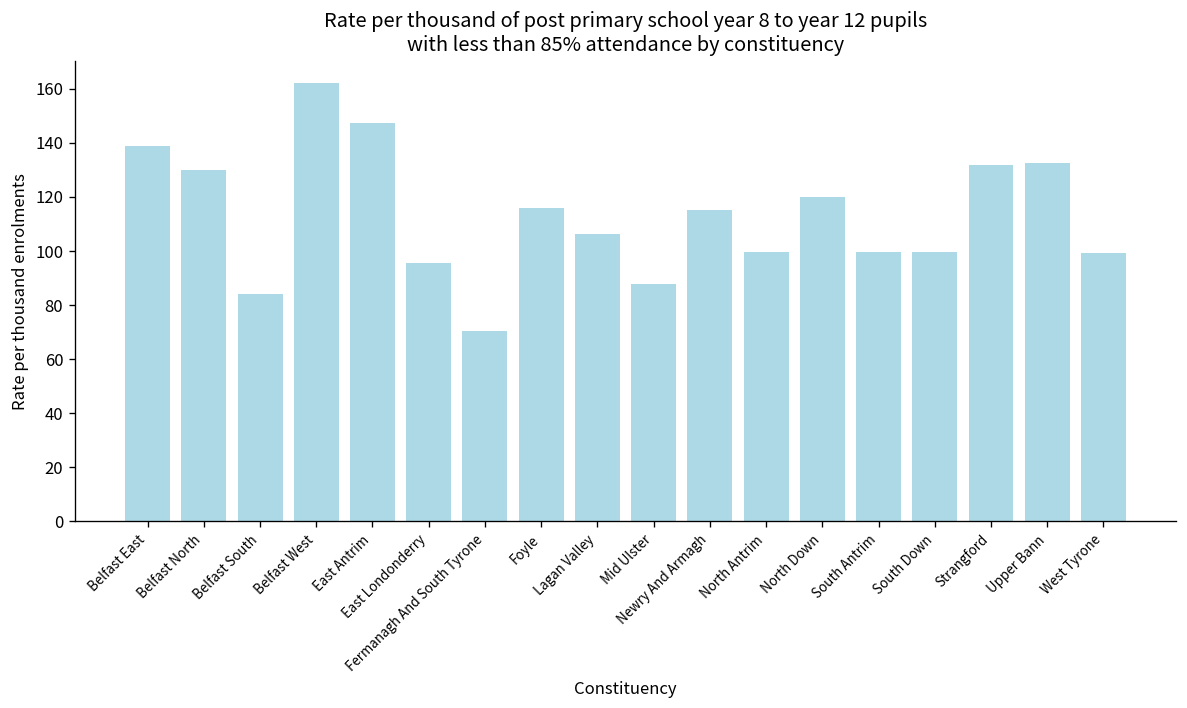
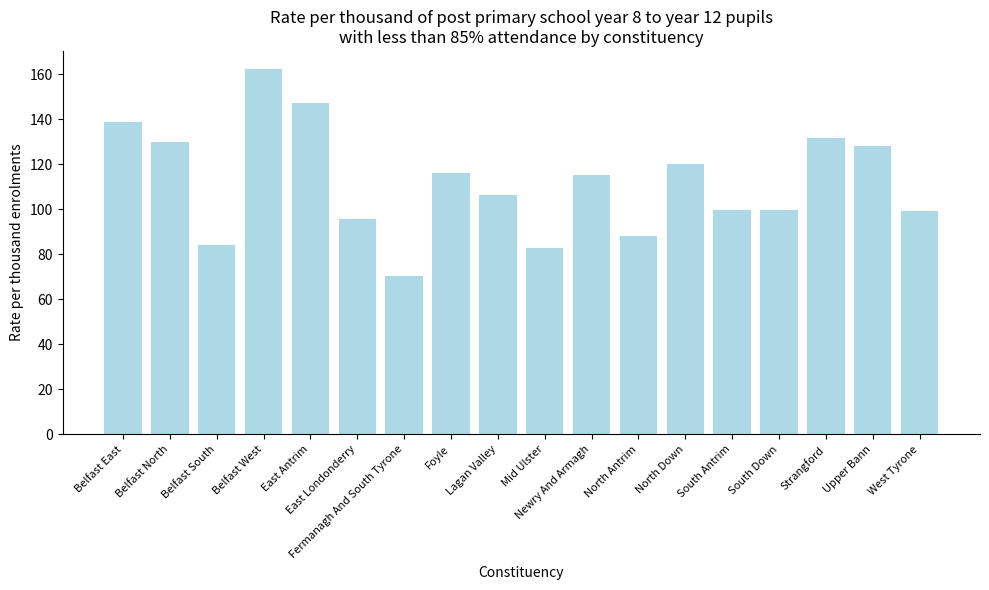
Mid Ulster: 88 -> 83
North Antrim: 99 -> 88
Upper Bann: 133 -> 128
